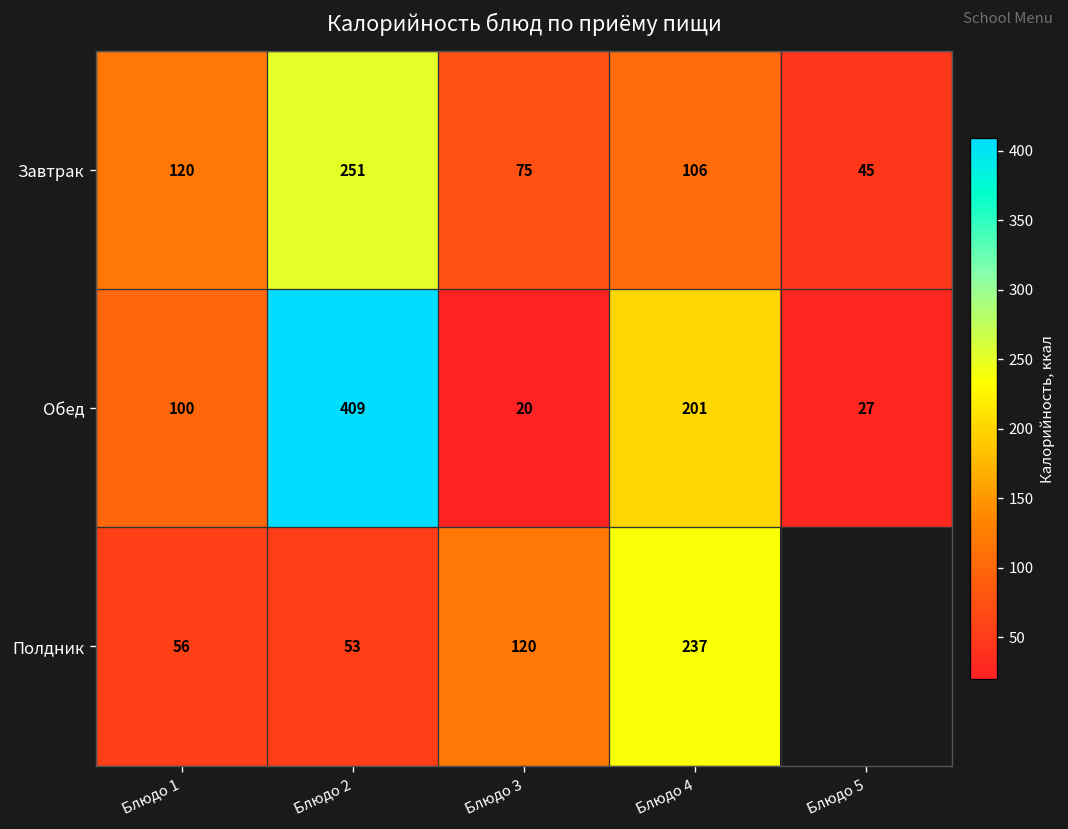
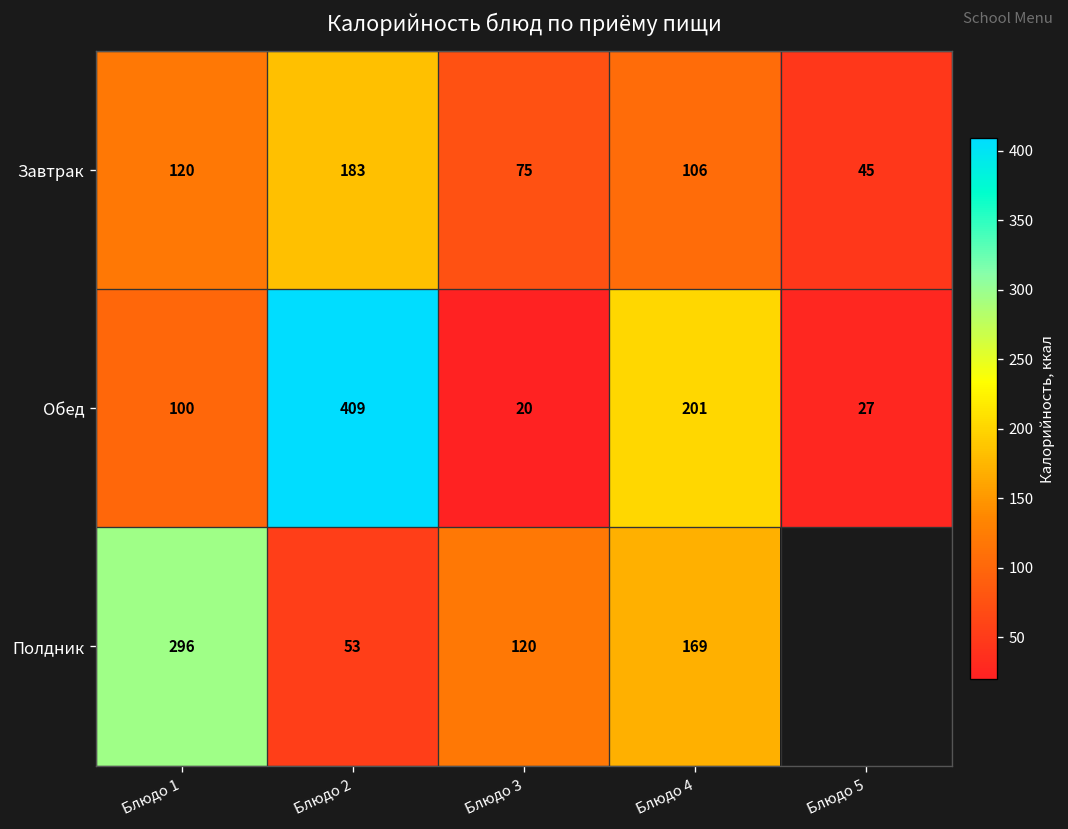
Завтрак, Блюдо 2: 251 -> 183
Полдник, Блюдо 1: 56 -> 296
Полдник, Блюдо 4: 237 -> 169
